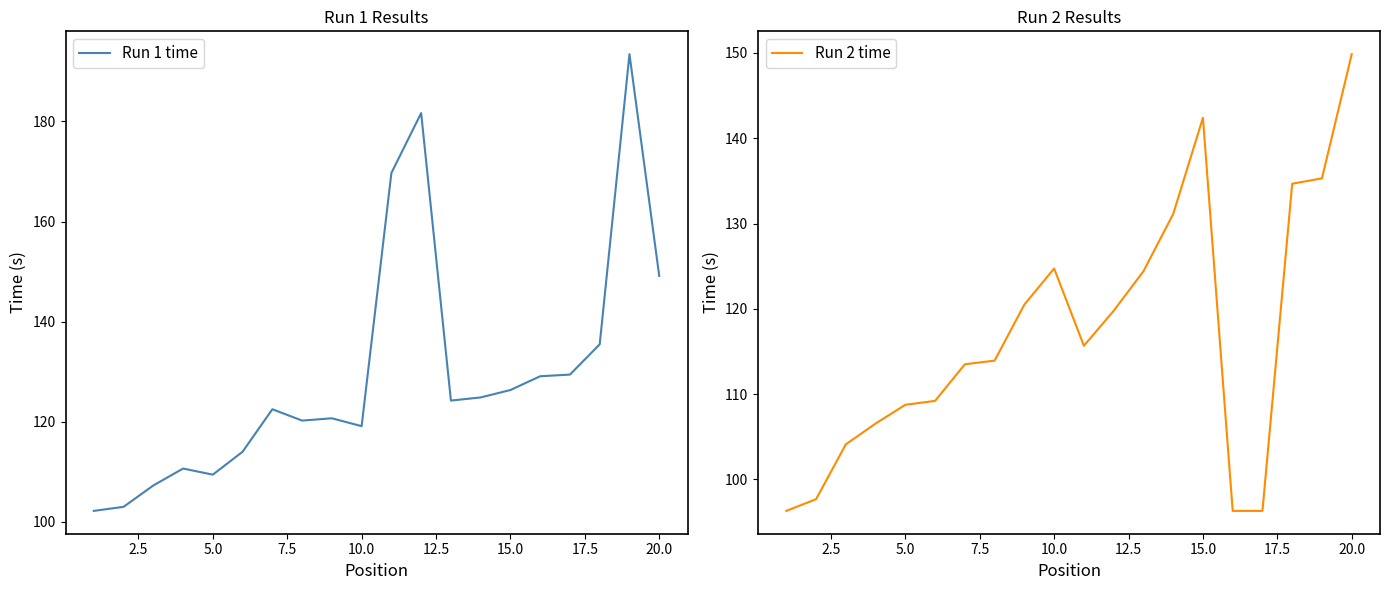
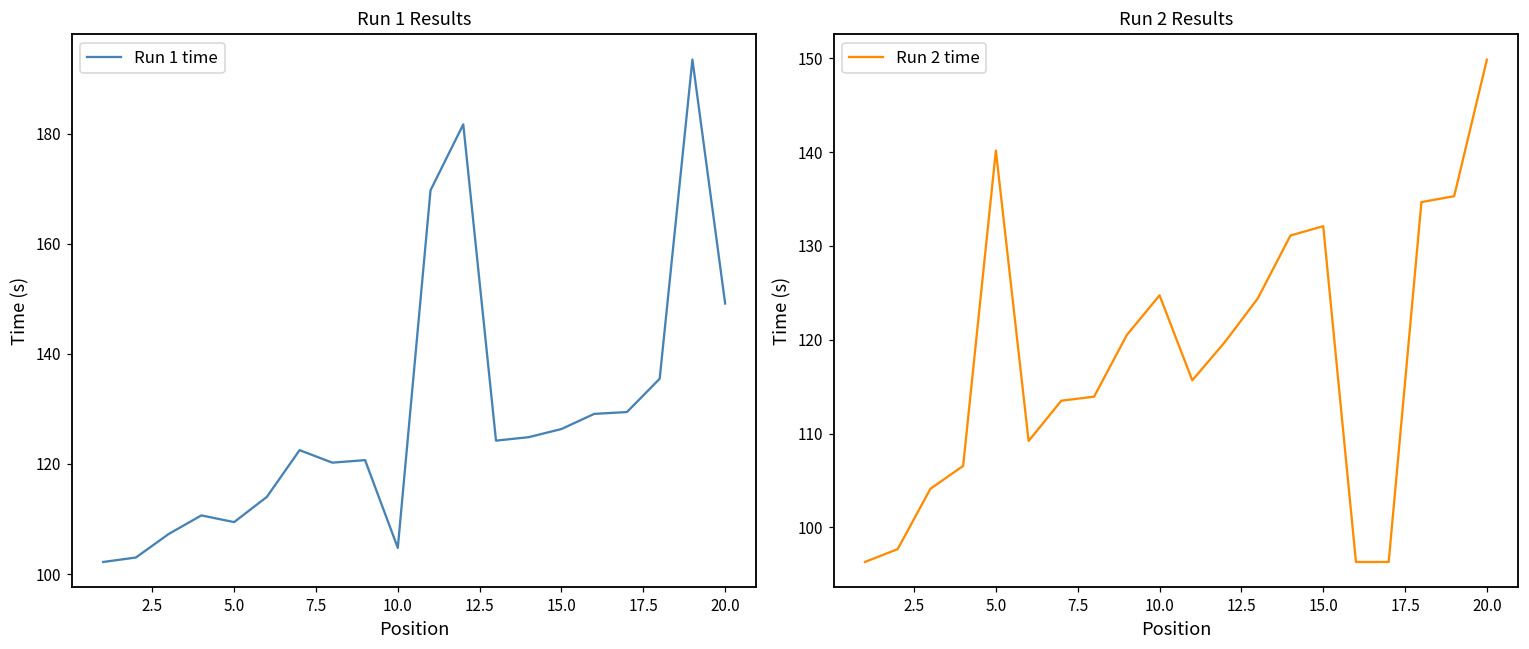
Run 1 Results, 10.0: 119 -> 105
Run 2 Results, 5.0: 109 -> 140
Run 2 Results, 15.0: 142 -> 132
